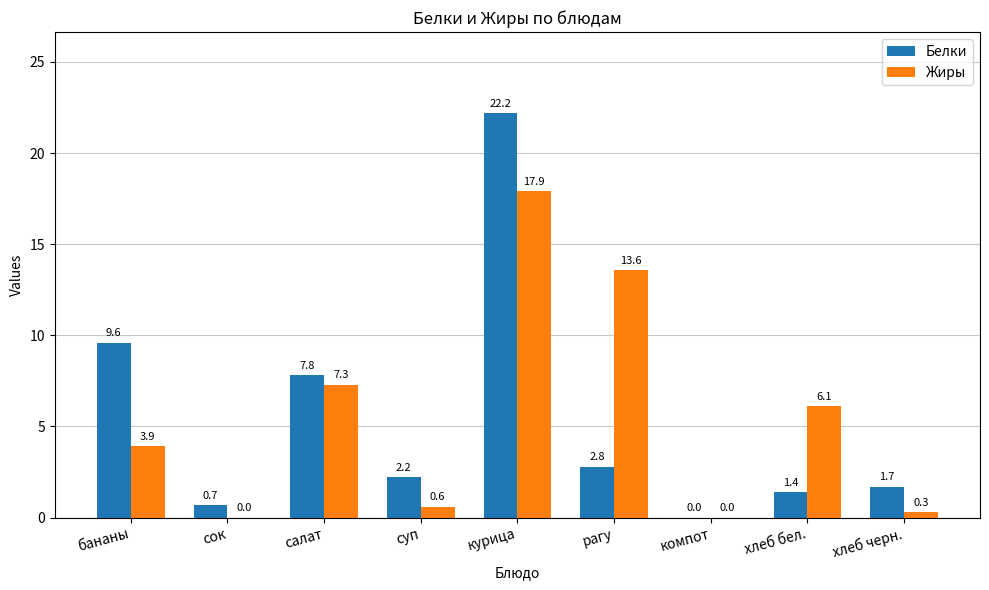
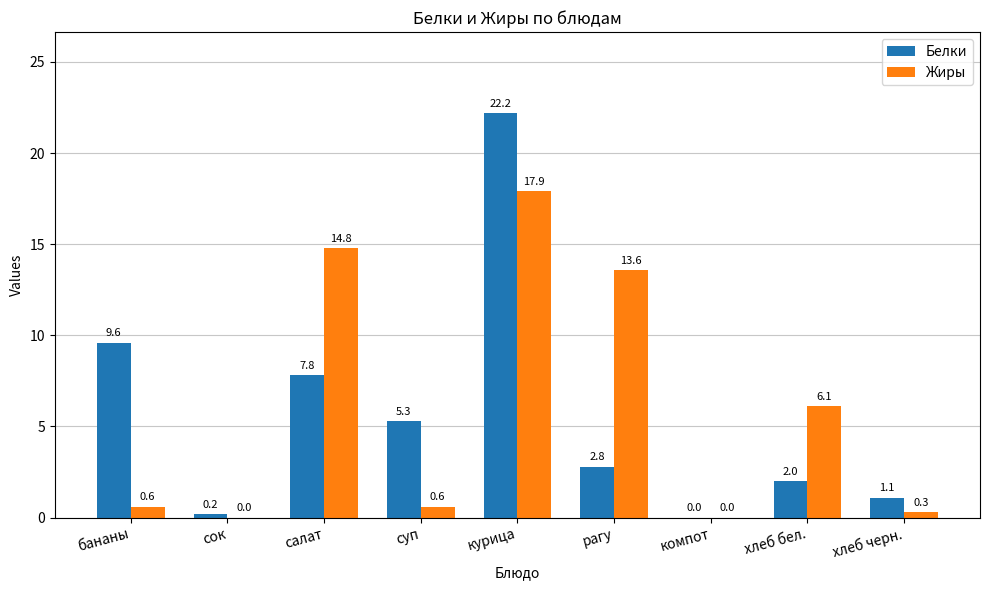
Жиры, бананы: 3.9 -> 0.6
Белки, сок: 0.7 -> 0.2
Жиры, салат: 7.3 -> 14.8
Белки, суп: 2.2 -> 5.3
Белки, хлеб бел.: 1.4 -> 2.0
Белки, хлеб черн.: 1.7 -> 1.1
